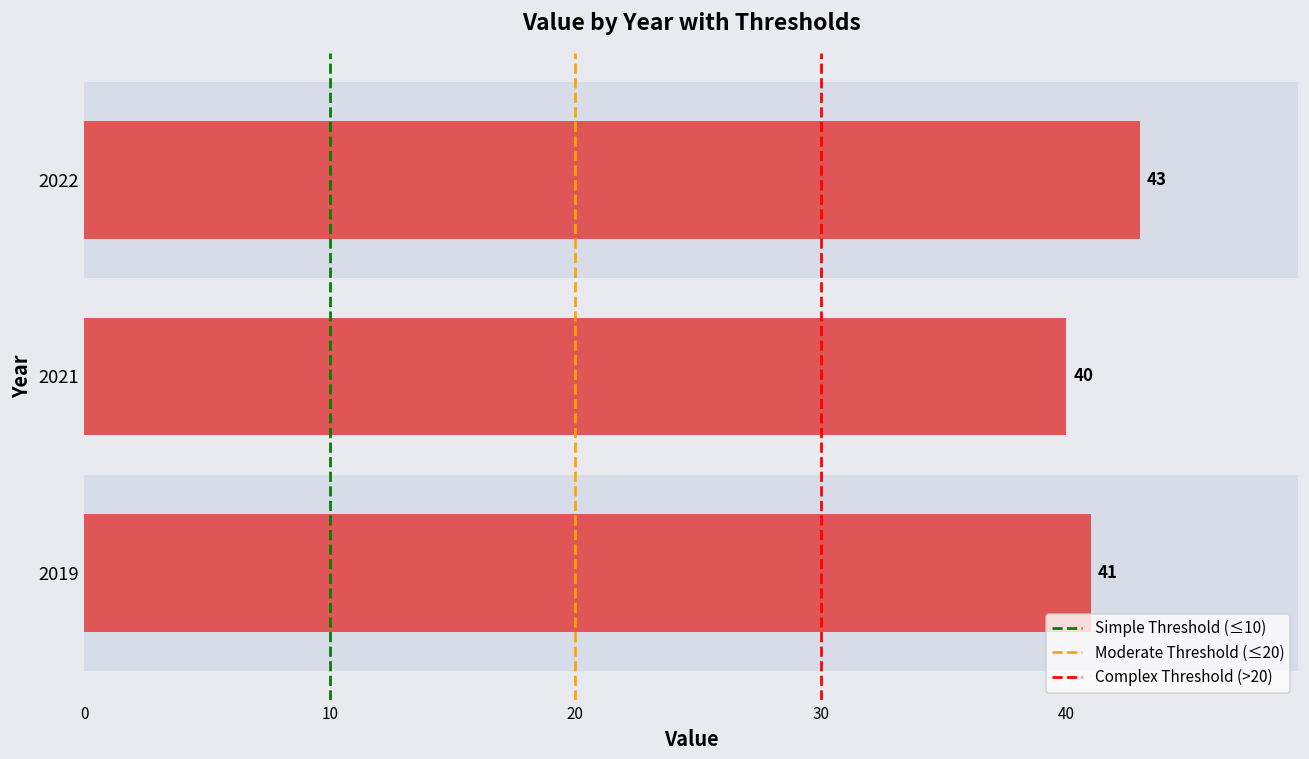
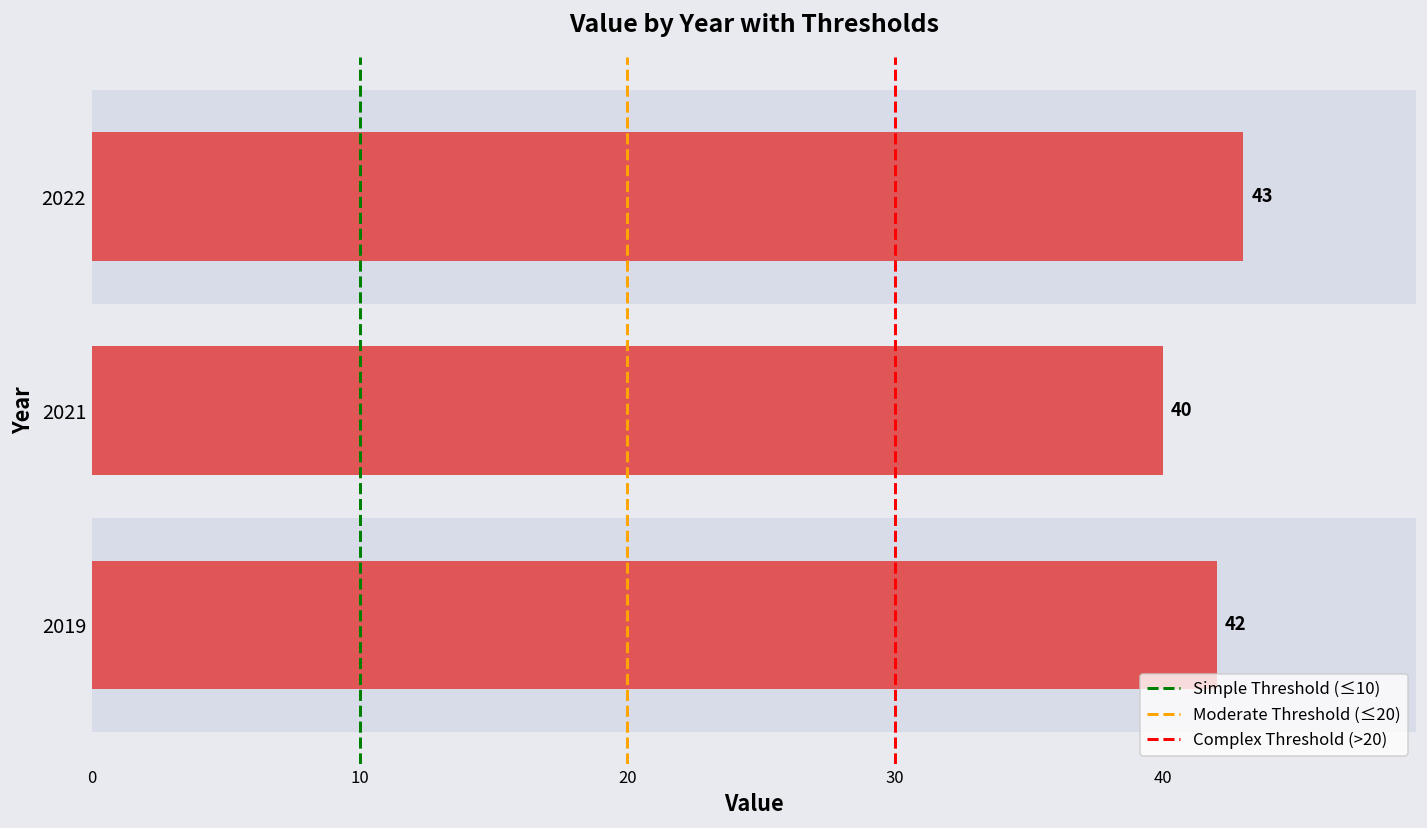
2019: 41 -> 42
